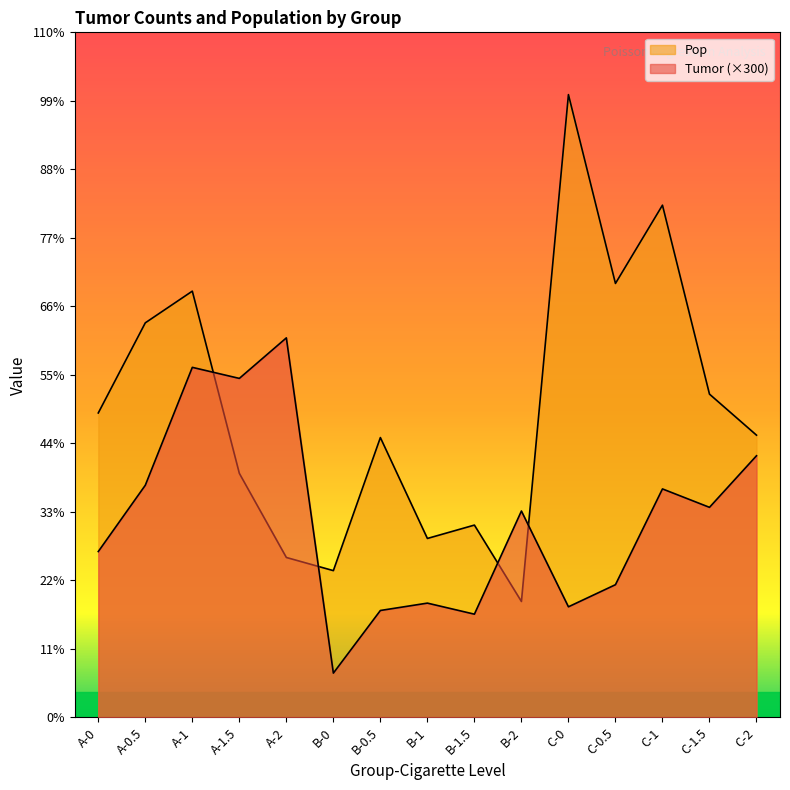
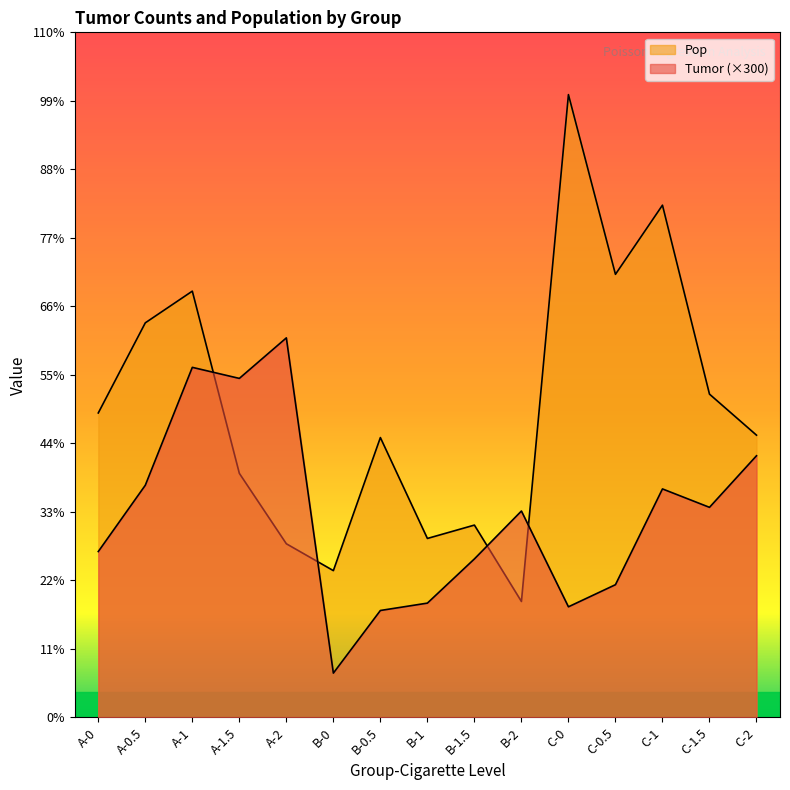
Pop, A-2: 26% -> 28%
Tumor (×300), B-1.5: 17% -> 25%
Pop, C-0.5: 70% -> 71%
